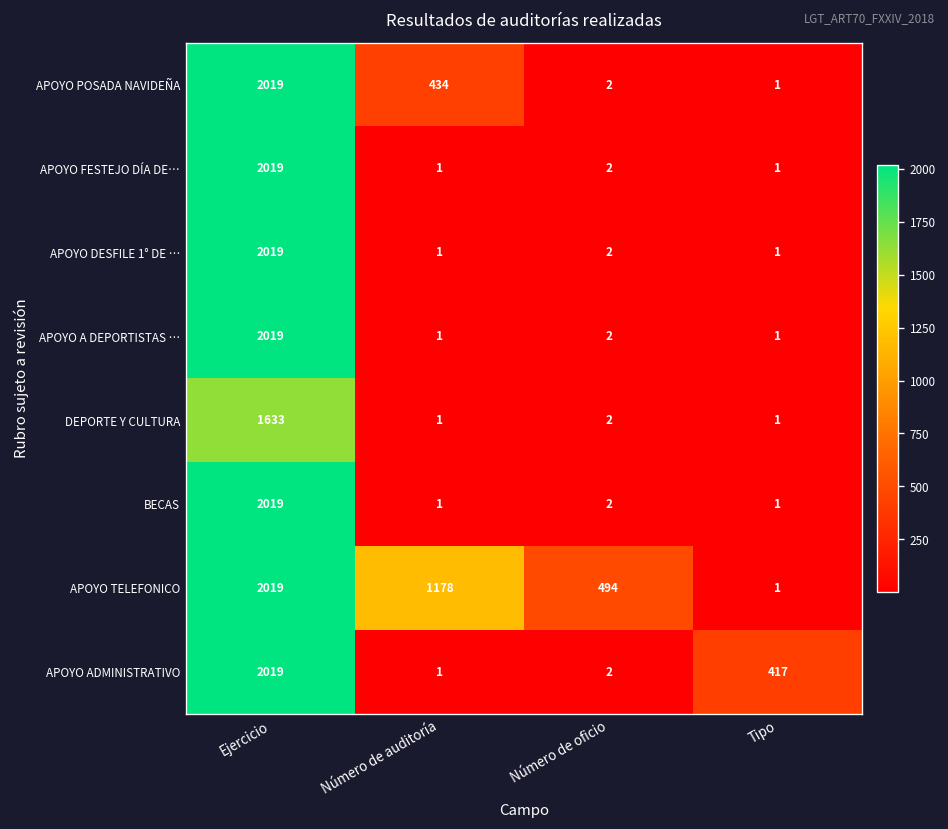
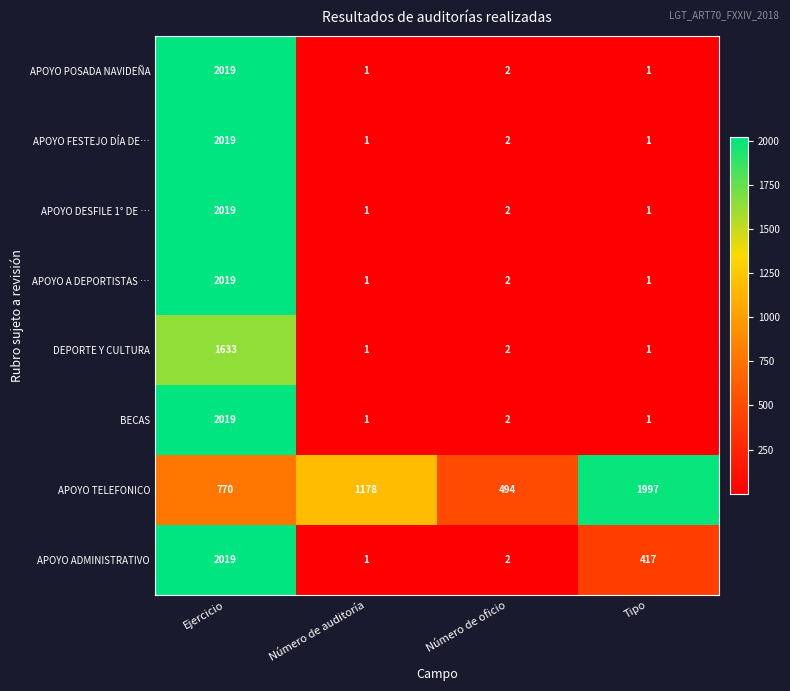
APOYO POSADA NAVIDEÑA, Número de auditoría: 434 -> 1
APOYO TELEFONICO, Ejercicio: 2019 -> 770
APOYO TELEFONICO, Tipo: 1 -> 1997
